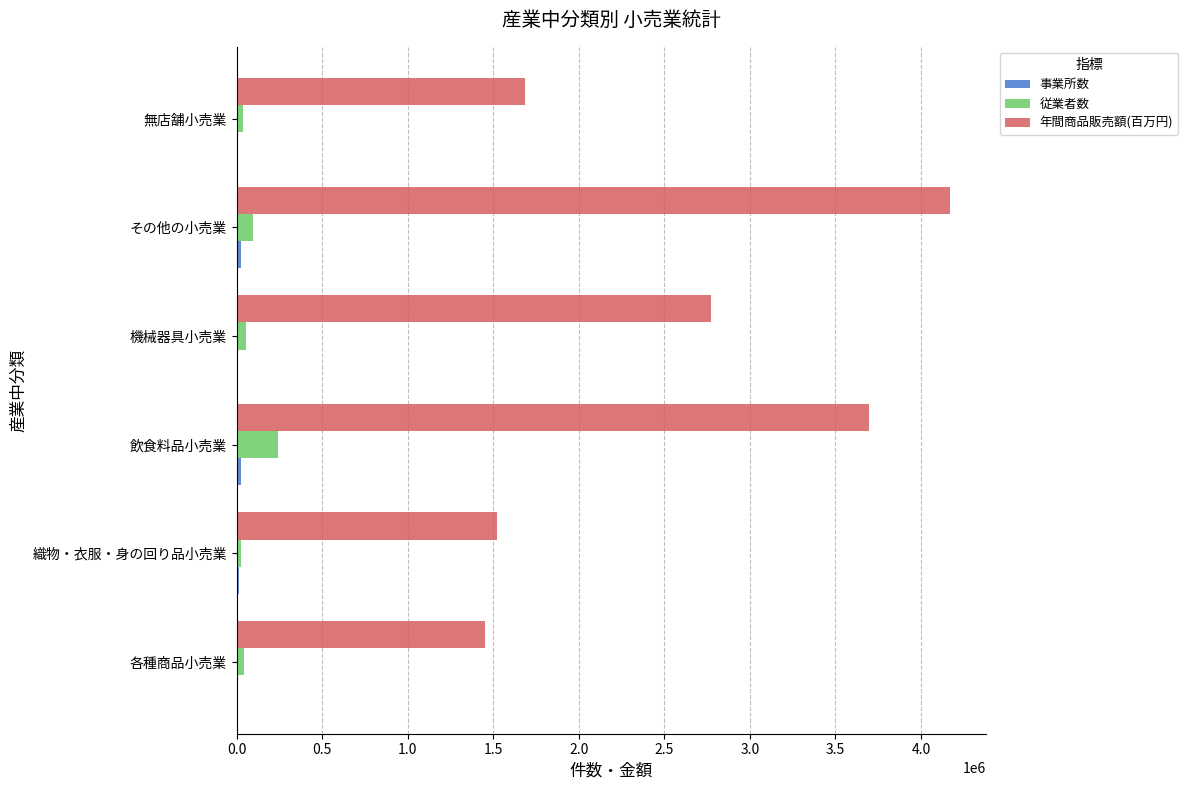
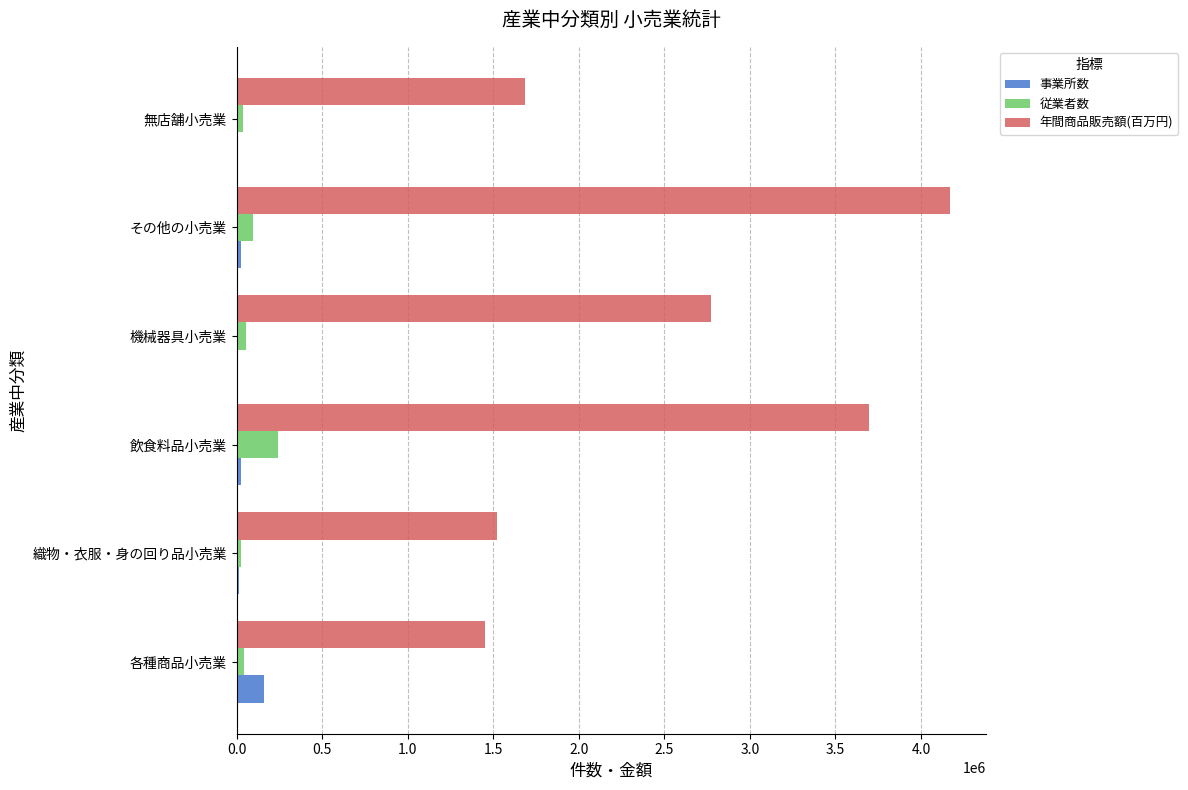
事業所数, 各種商品小売業: 0 -> 160000
